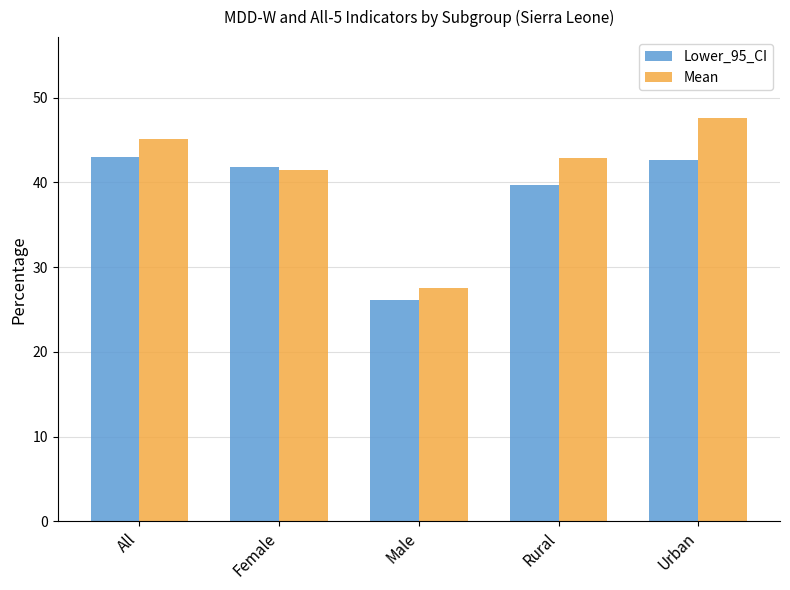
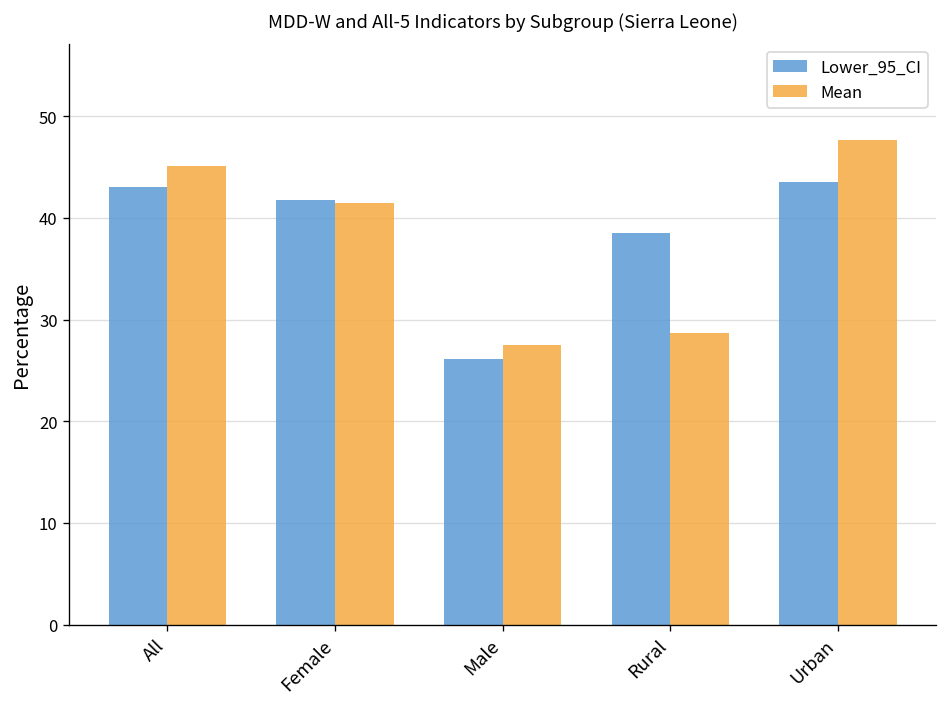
Lower_95_CI, Rural: 40 -> 38
Mean, Rural: 43 -> 29
Lower_95_CI, Urban: 43 -> 44
